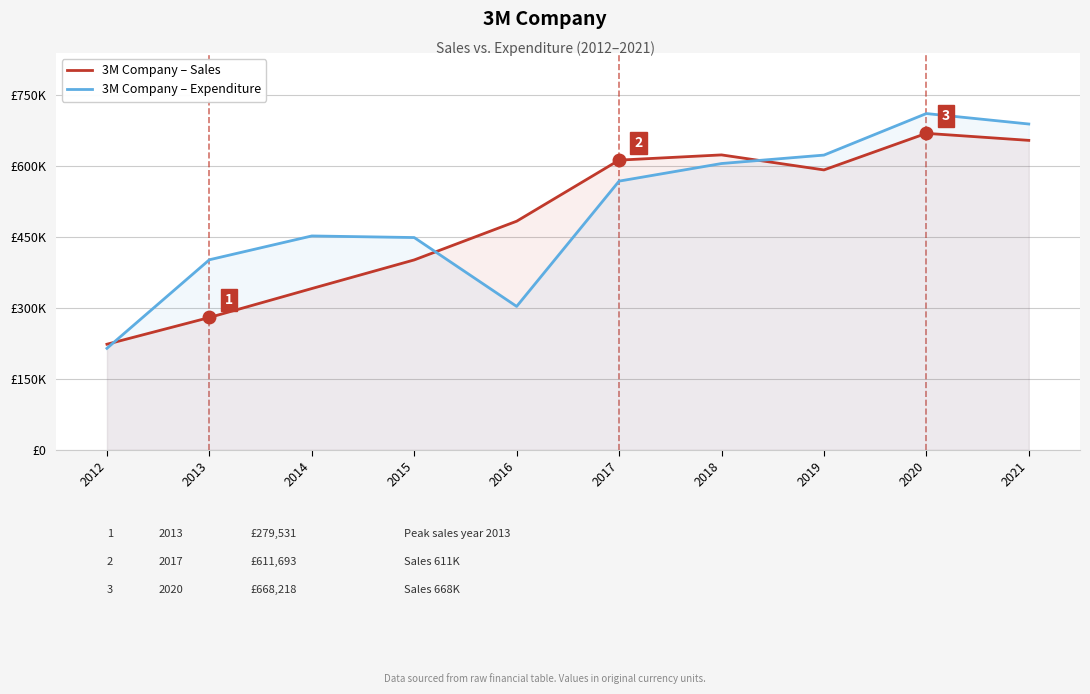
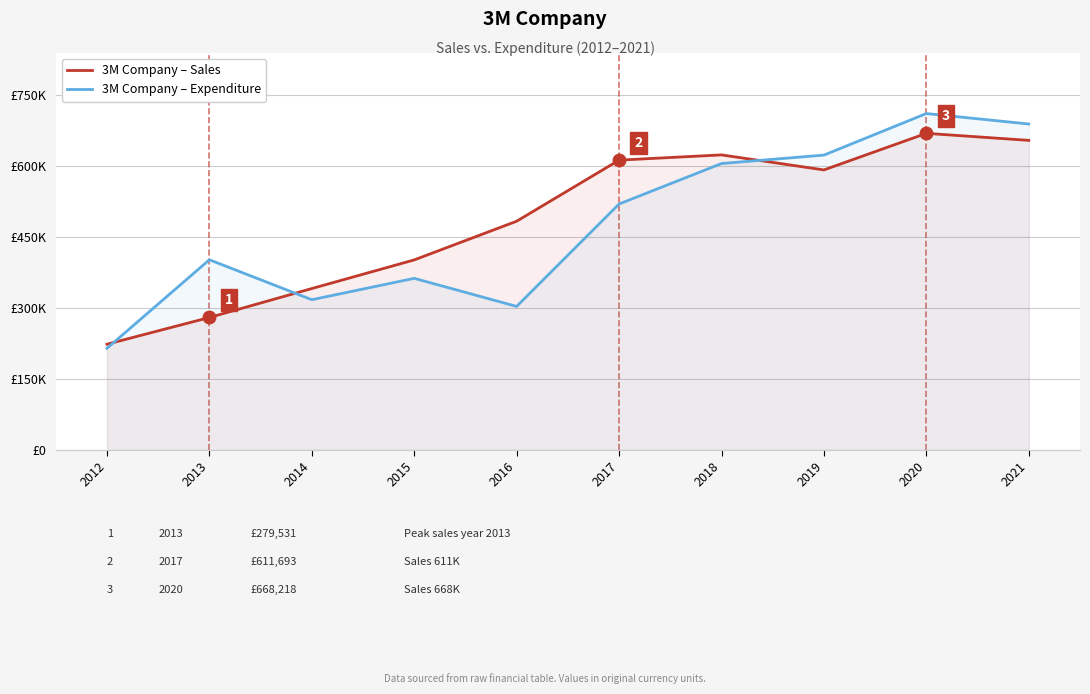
3M Company – Expenditure, 2014: £450000 -> £320000
3M Company – Expenditure, 2015: £450000 -> £360000
3M Company – Expenditure, 2017: £570000 -> £520000
